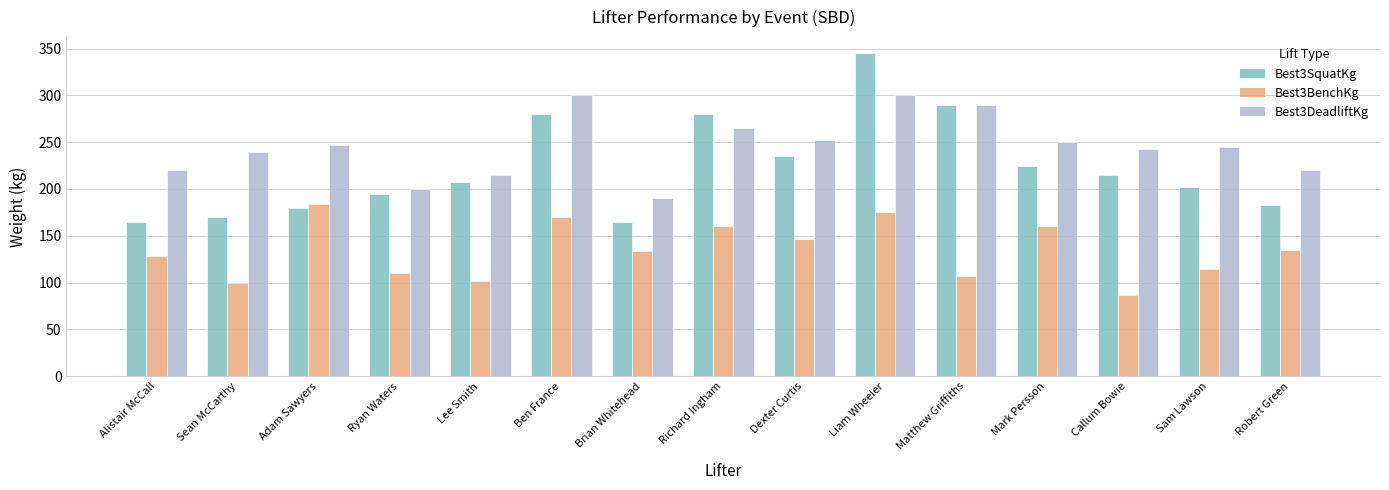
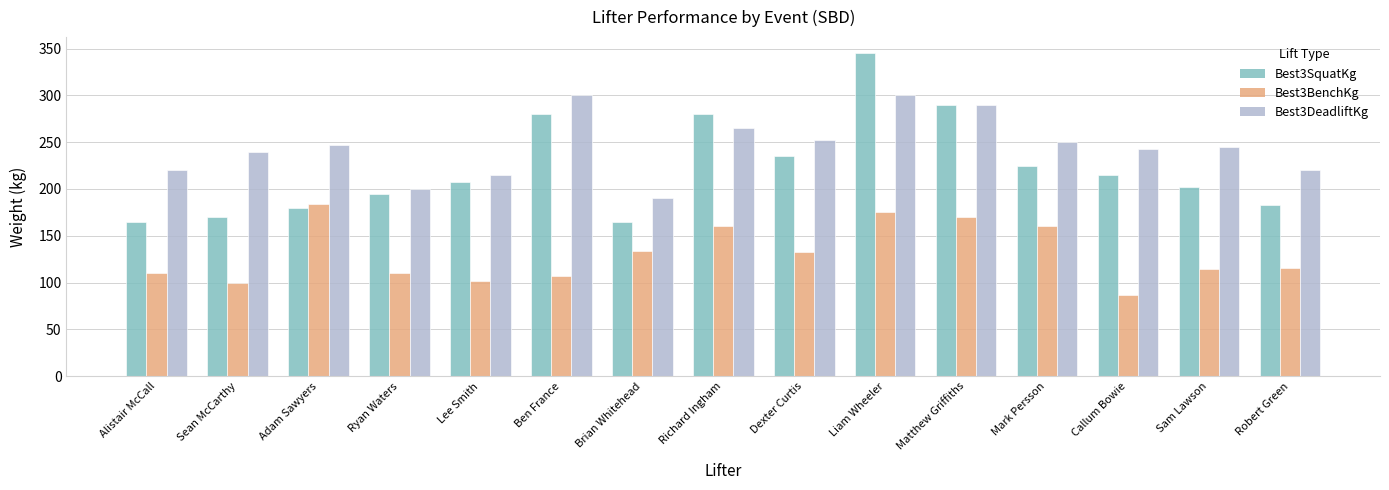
Best3BenchKg, Alistair McCall: 130 -> 110
Best3BenchKg, Ben France: 170 -> 110
Best3BenchKg, Dexter Curtis: 150 -> 130
Best3BenchKg, Matthew Griffiths: 110 -> 170
Best3BenchKg, Robert Green: 140 -> 120
